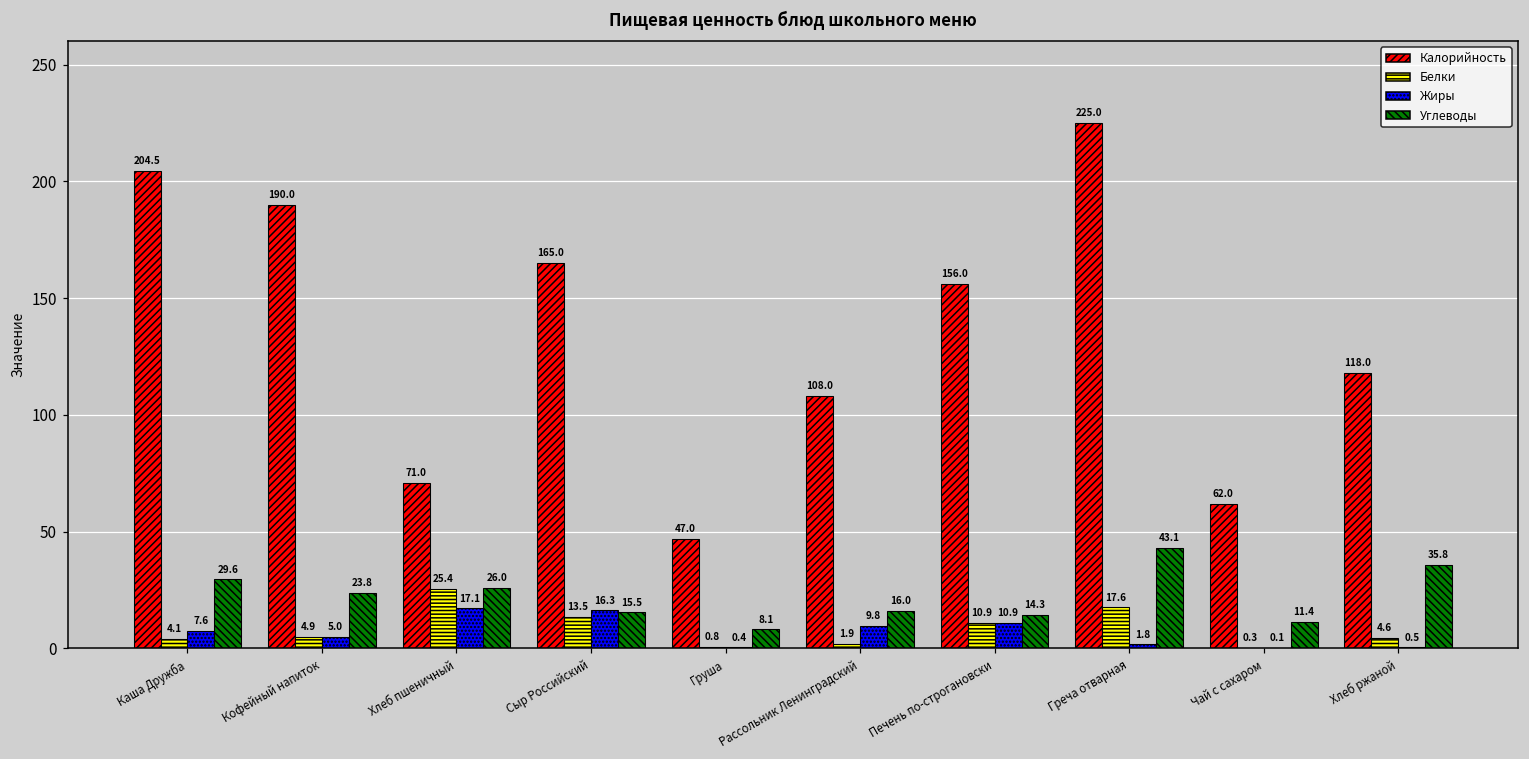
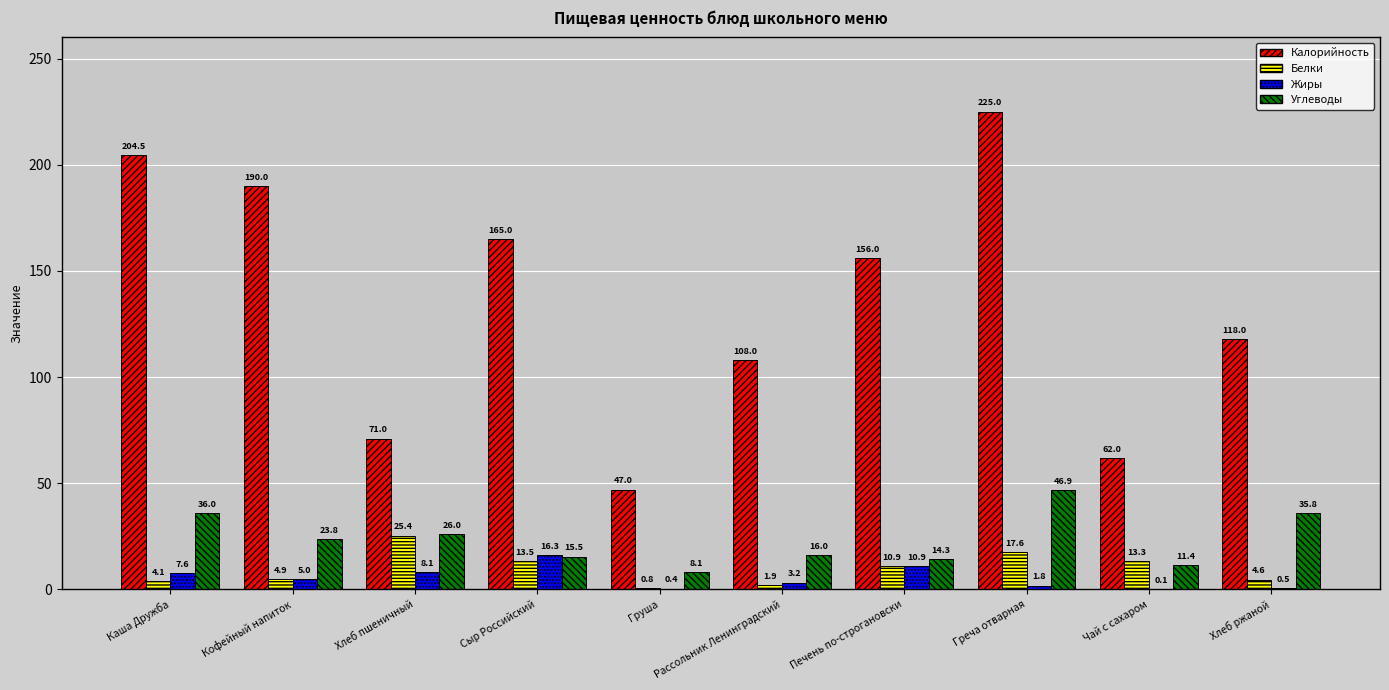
Углеводы, Каша Дружба: 29.6 -> 36.0
Жиры, Хлеб пшеничный: 17.1 -> 8.1
Жиры, Рассольник Ленинградский: 9.8 -> 3.2
Углеводы, Греча отварная: 43.1 -> 46.9
Белки, Чай с сахаром: 0.3 -> 13.3
